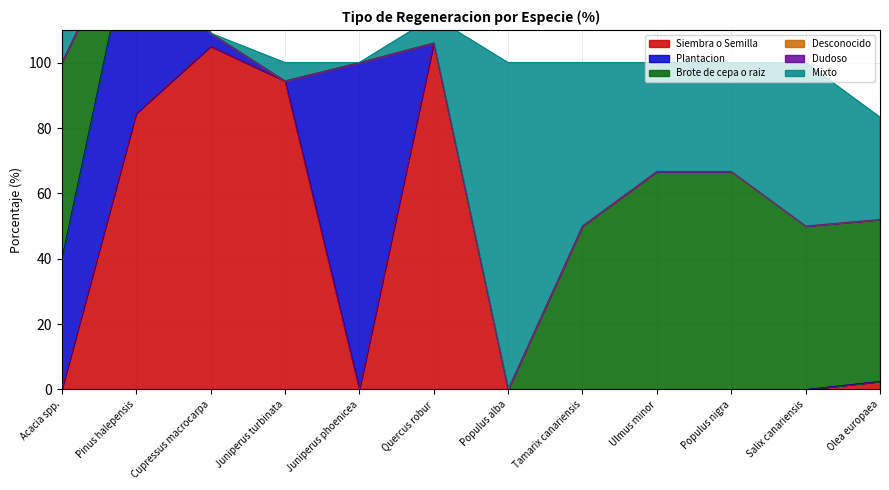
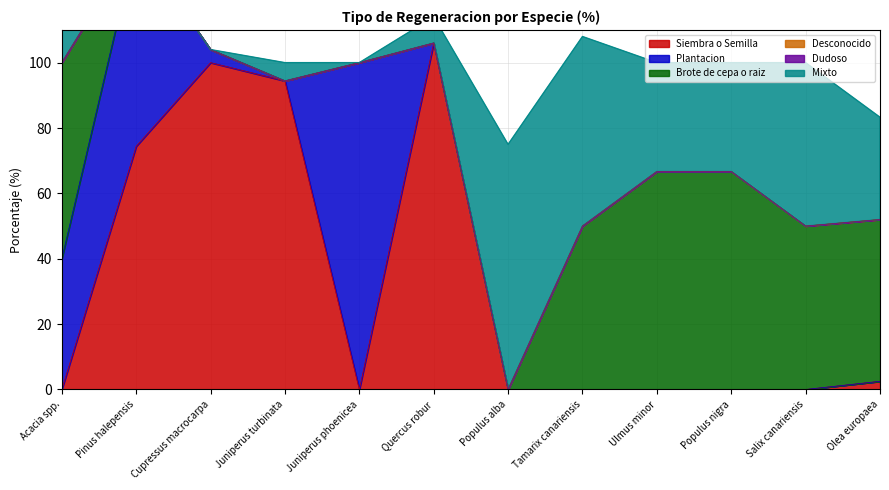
Siembra o Semilla, Pinus halepensis: 85 -> 74
Siembra o Semilla, Cupressus macrocarpa: 105 -> 100
Mixto, Populus alba: 100 -> 75
Mixto, Tamarix canariensis: 50 -> 58
